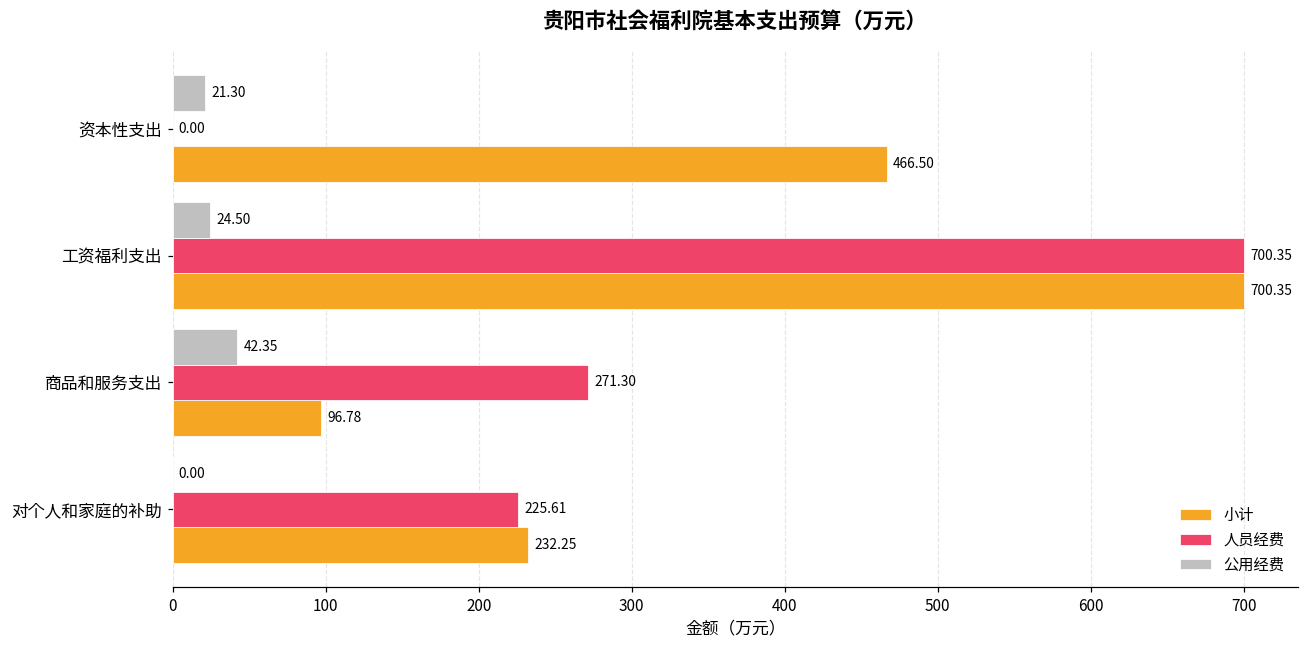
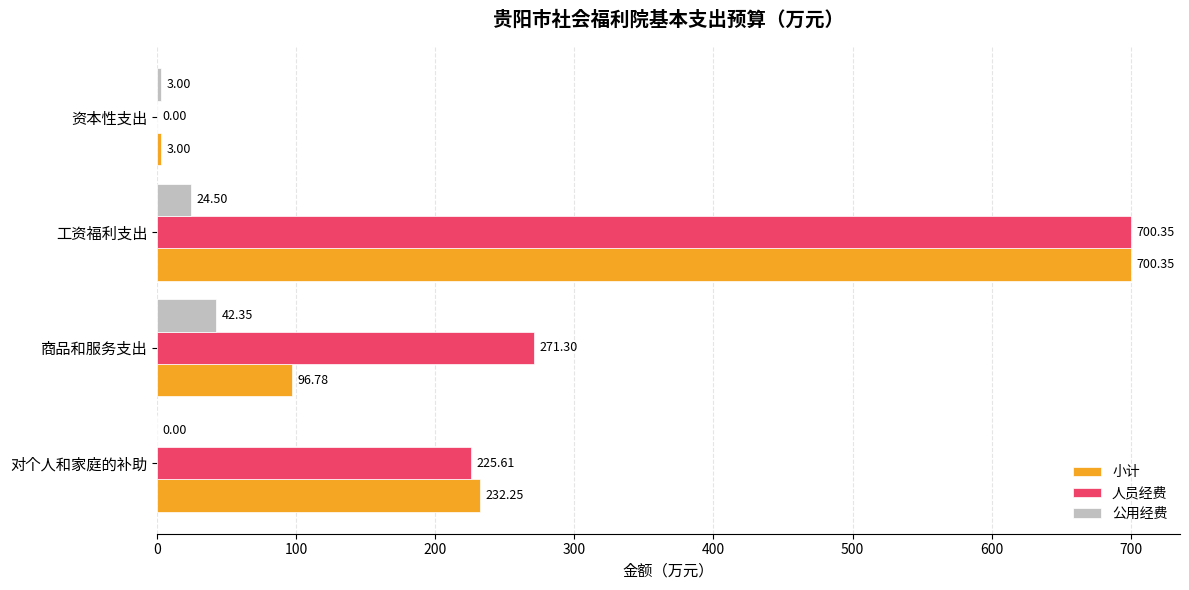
公用经费, 资本性支出: 21.30 -> 3.00
小计, 资本性支出: 466.50 -> 3.00
